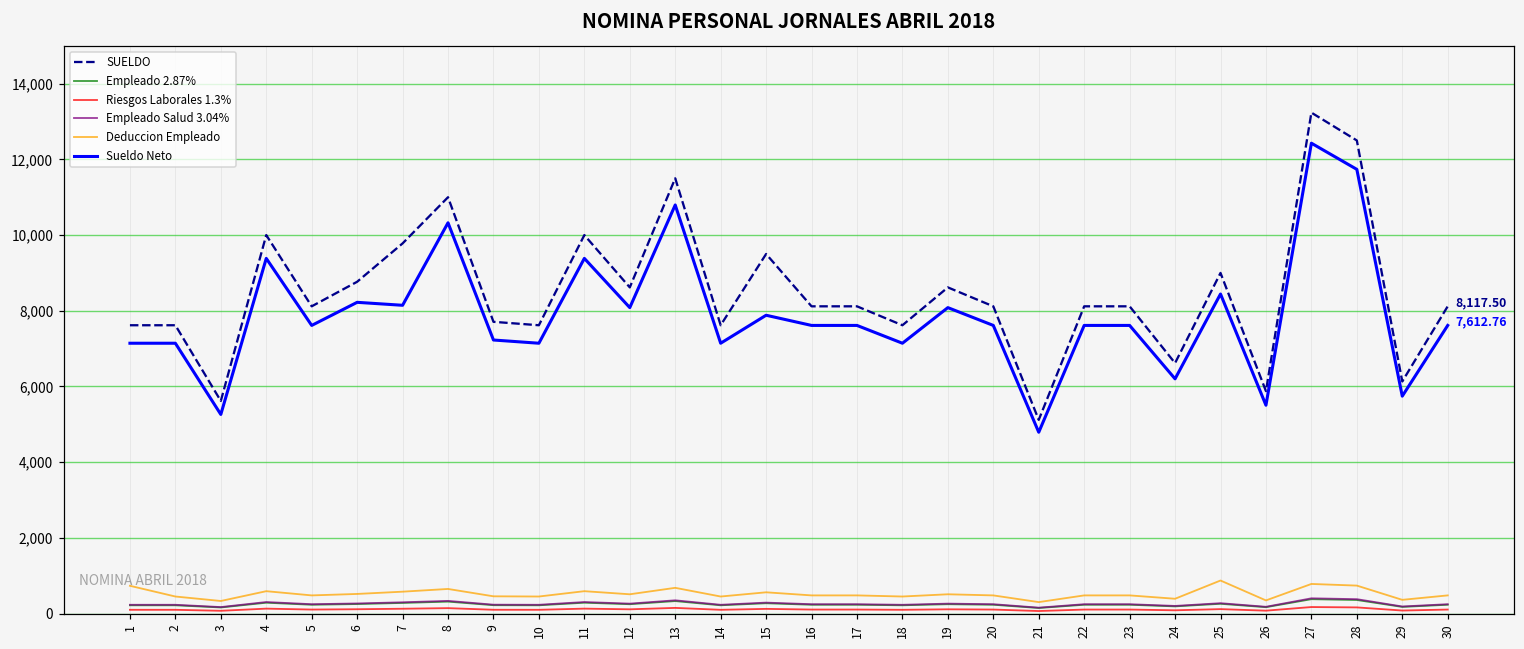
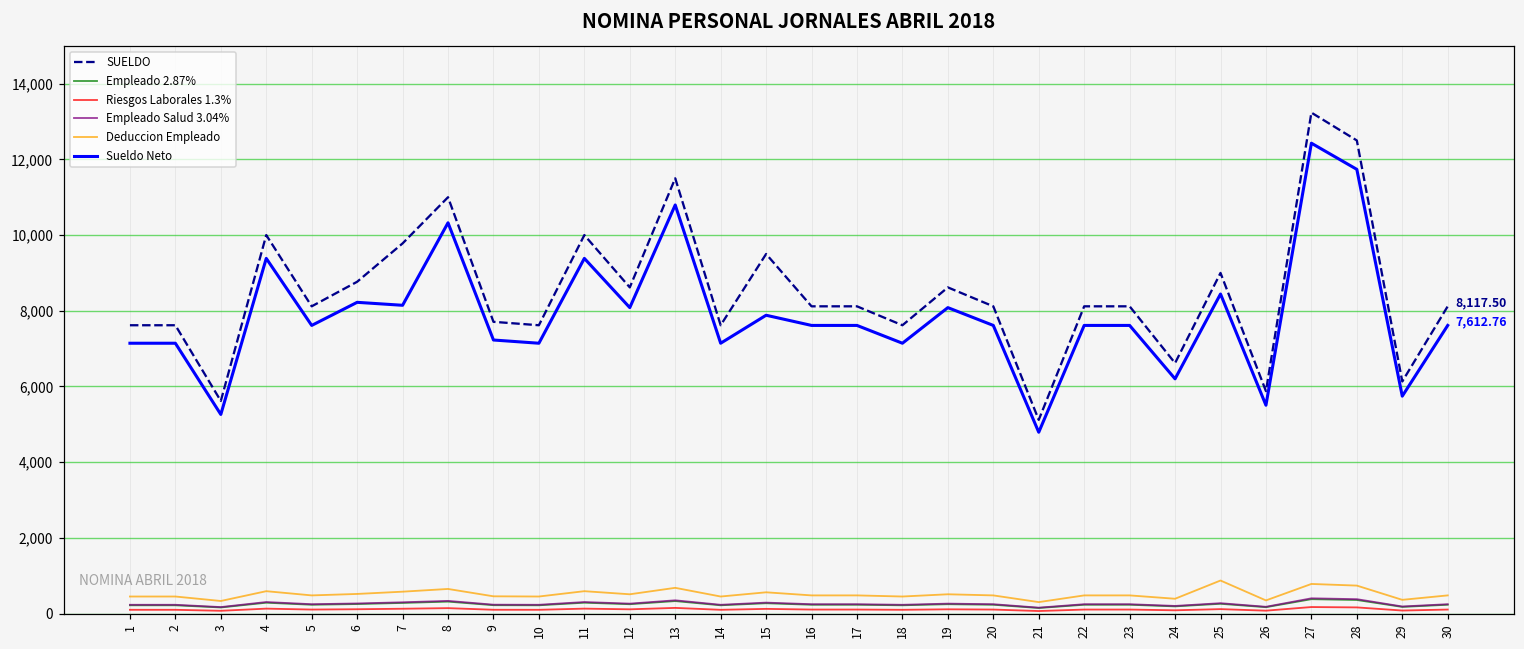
Deduccion Empleado, 1: 700 -> 500
